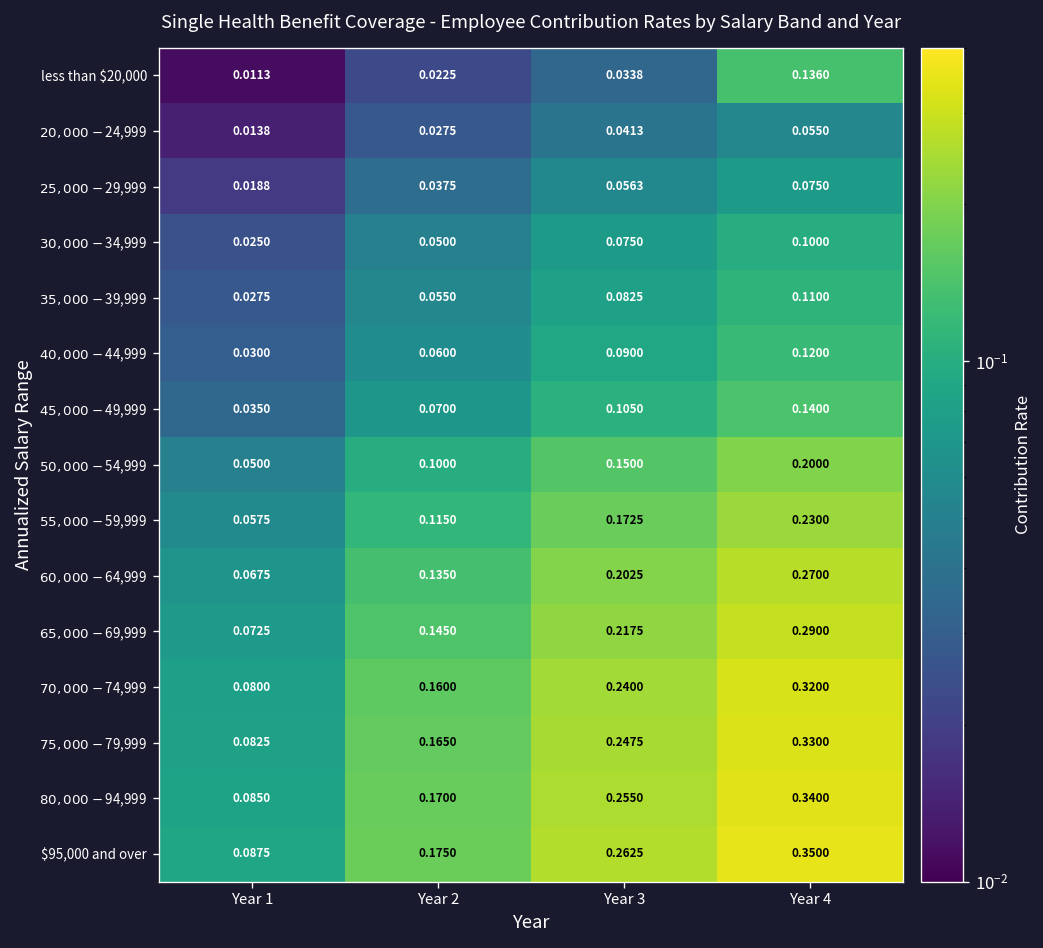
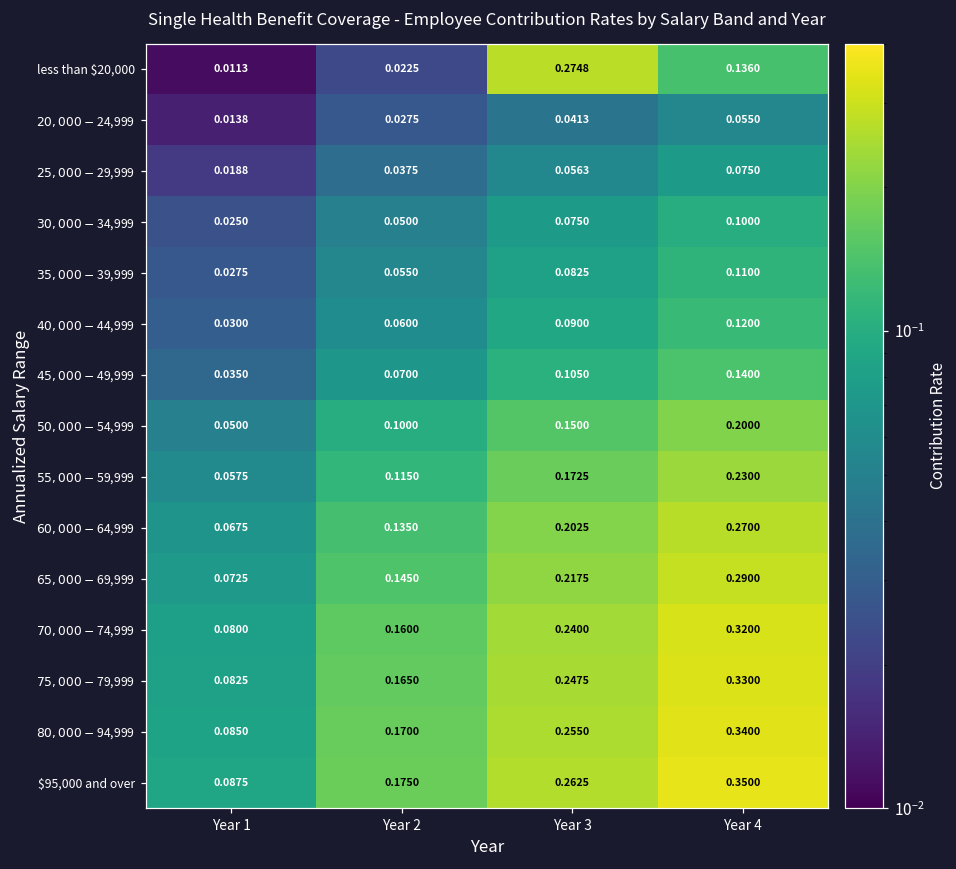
less than $20,000, Year 3: 0.0338 -> 0.2748
